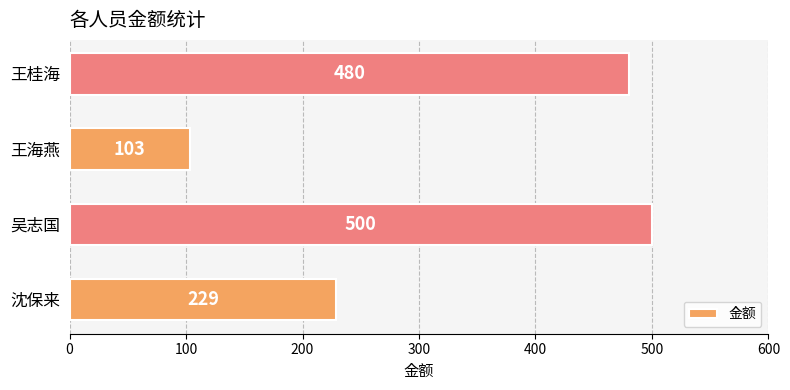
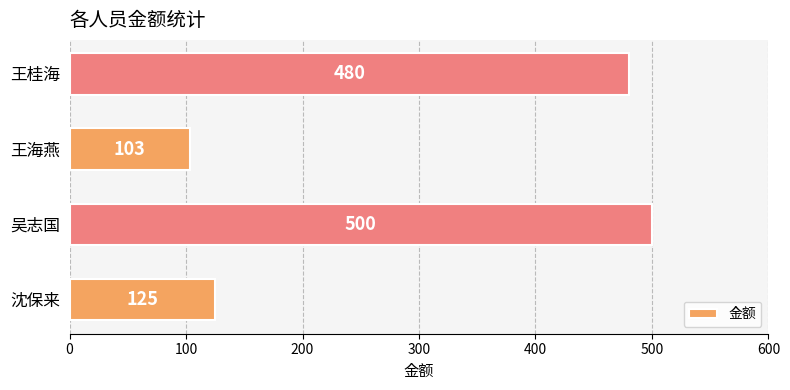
沈保来: 229 -> 125
